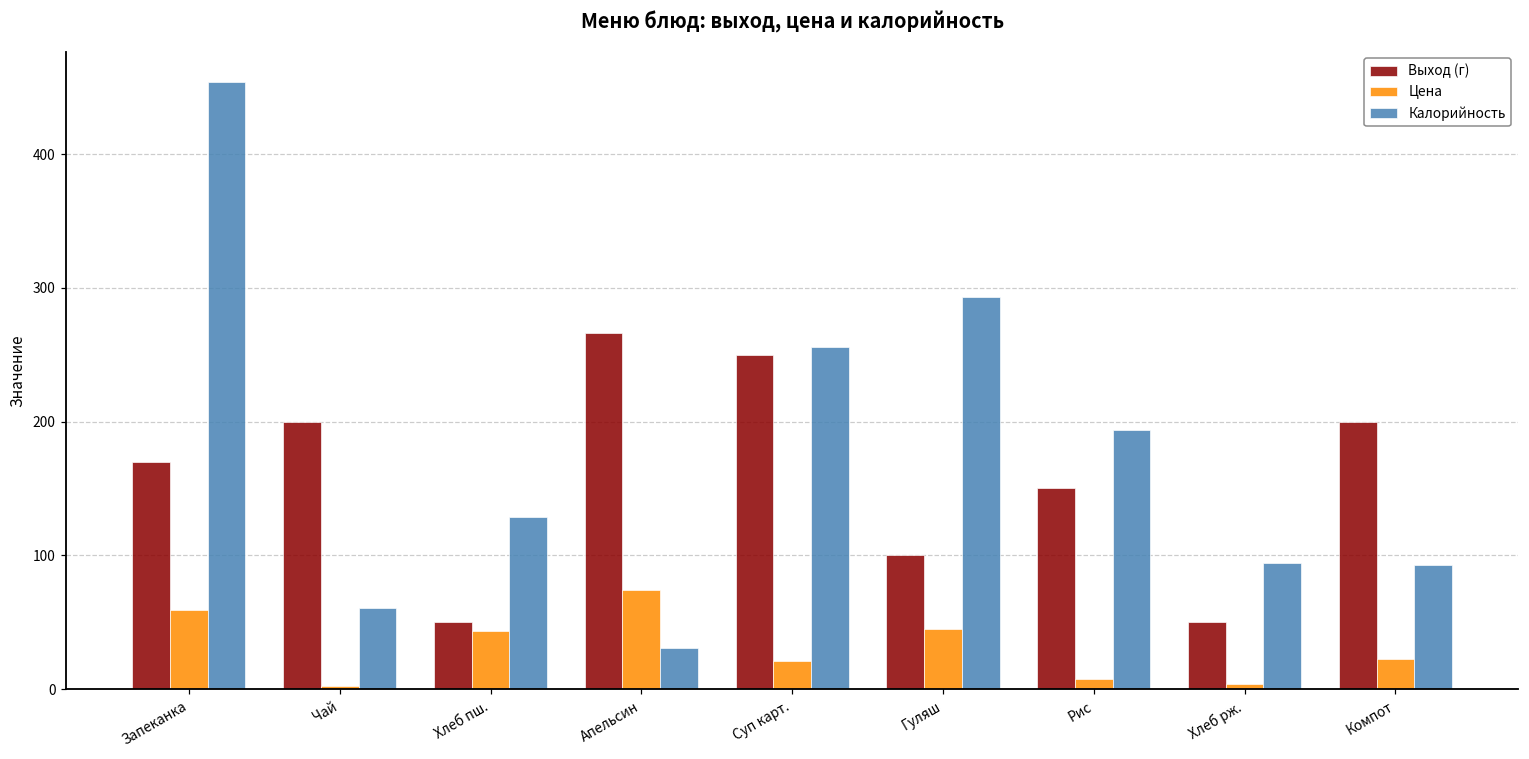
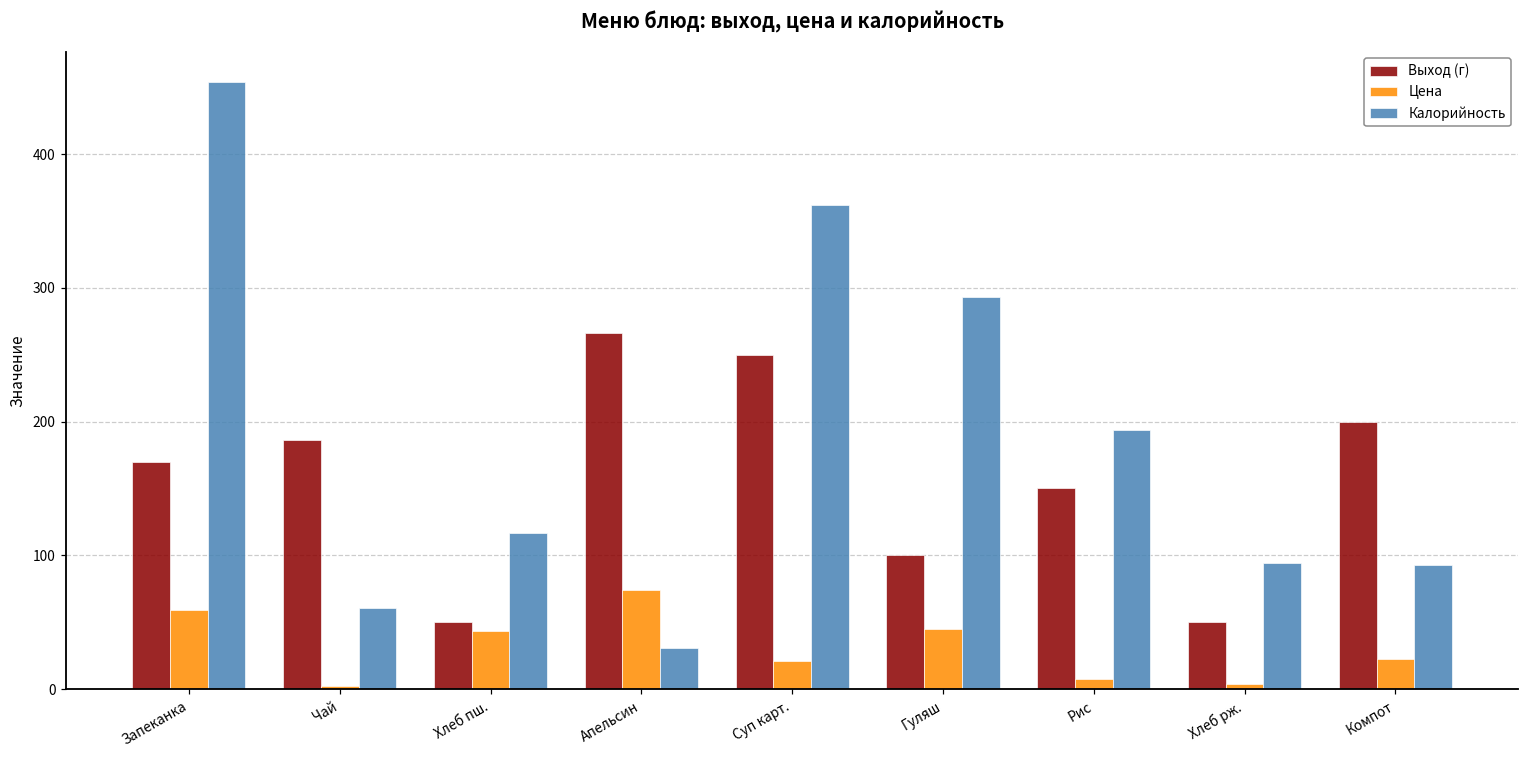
Выход (г), Чай: 200 -> 186
Калорийность, Хлеб пш.: 129 -> 117
Калорийность, Суп карт.: 256 -> 362
